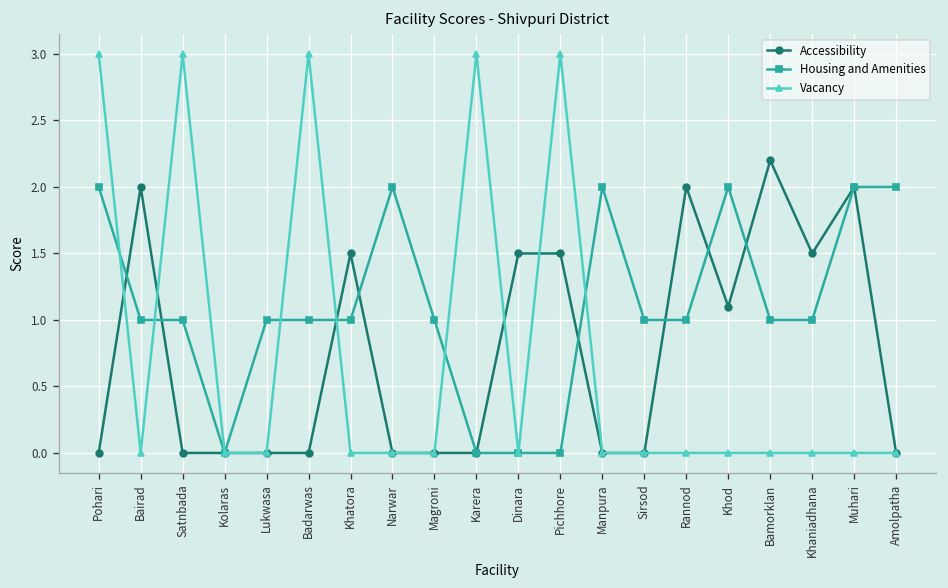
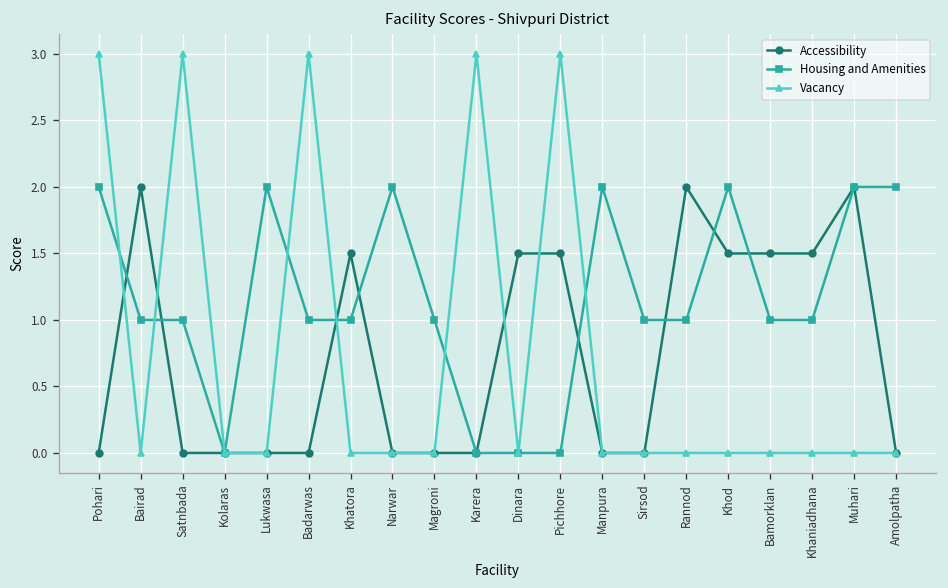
Housing and Amenities, Lukwasa: 1 -> 2
Accessibility, Khod: 1.1 -> 1.5
Accessibility, Bamorklan: 2.2 -> 1.5
